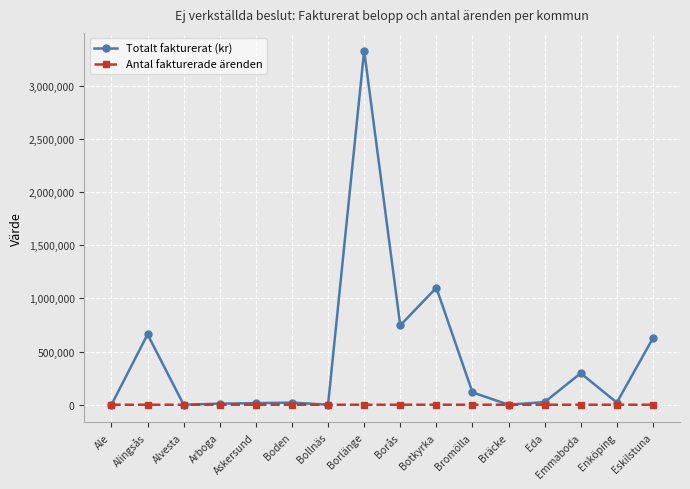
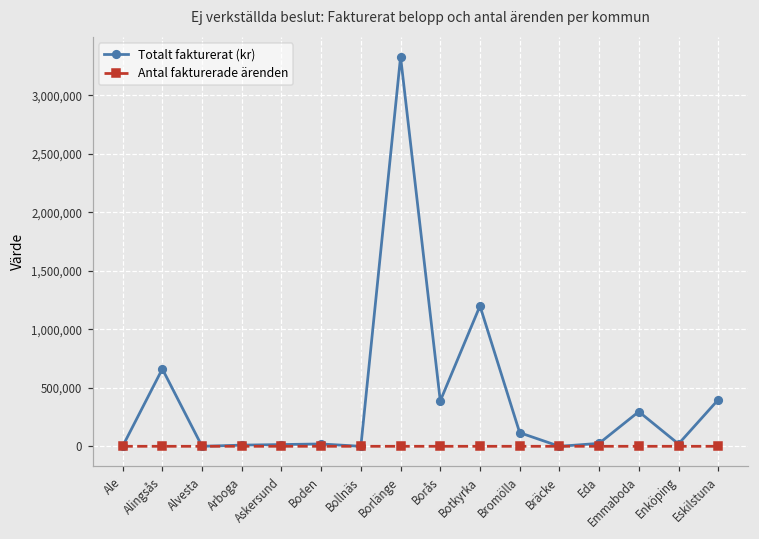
Totalt fakturerat (kr), Borås: 750,000 -> 390,000
Totalt fakturerat (kr), Botkyrka: 1,100,000 -> 1,200,000
Totalt fakturerat (kr), Eskilstuna: 630,000 -> 400,000
